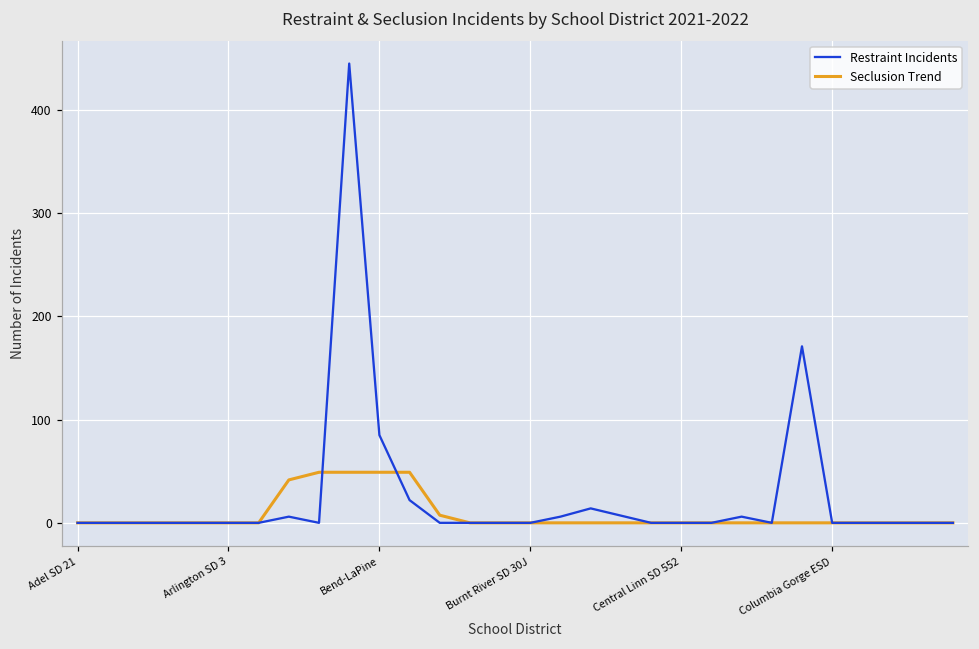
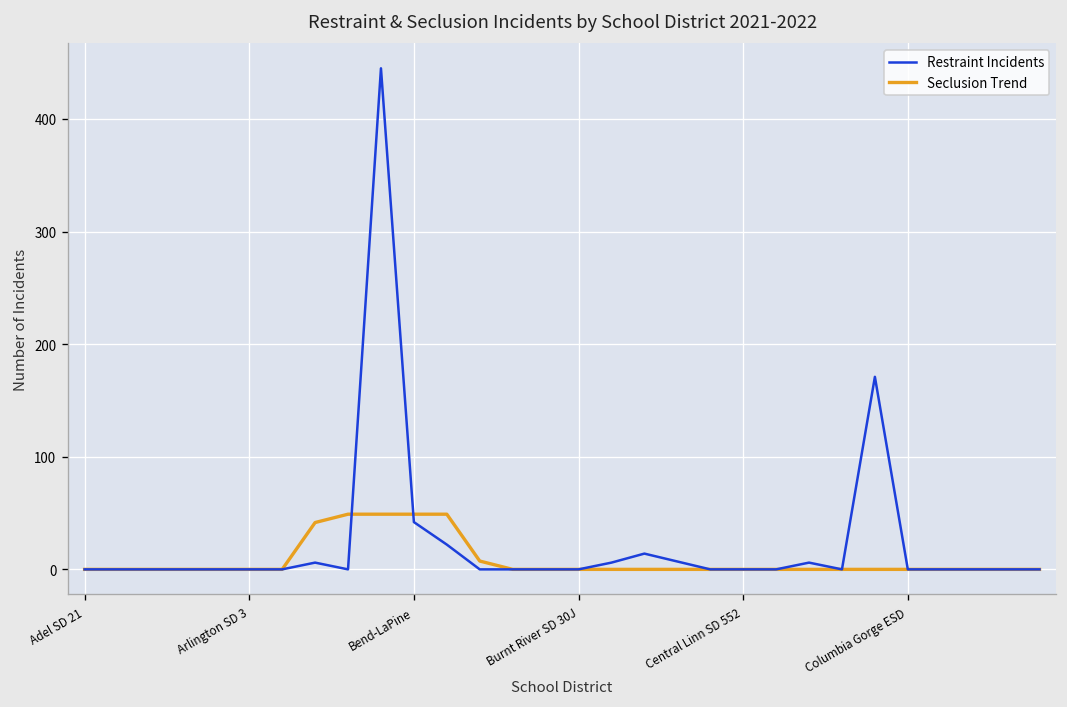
Restraint Incidents, Bend-LaPine: 90 -> 40
